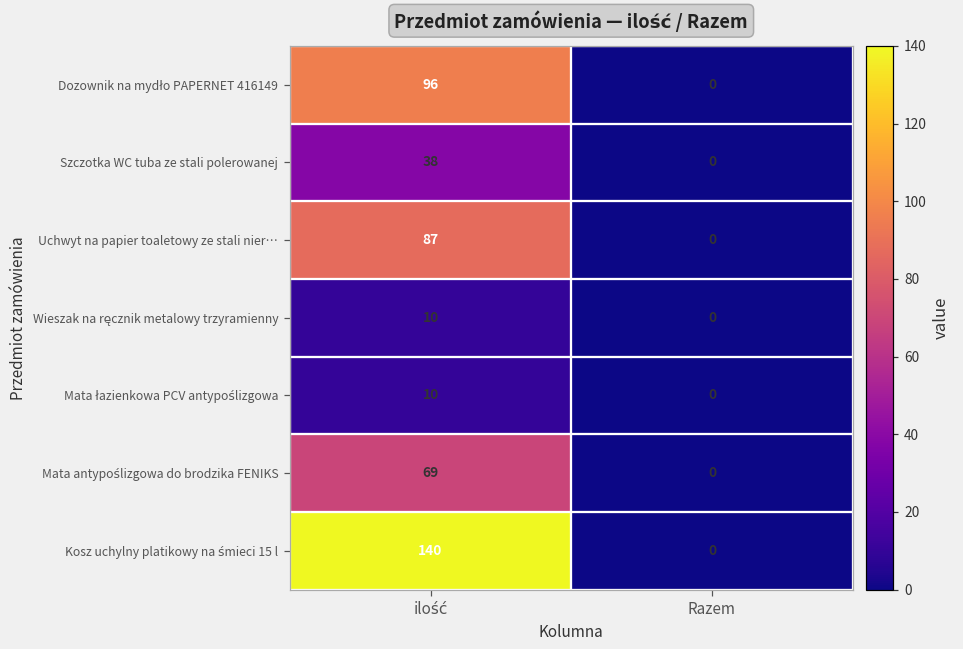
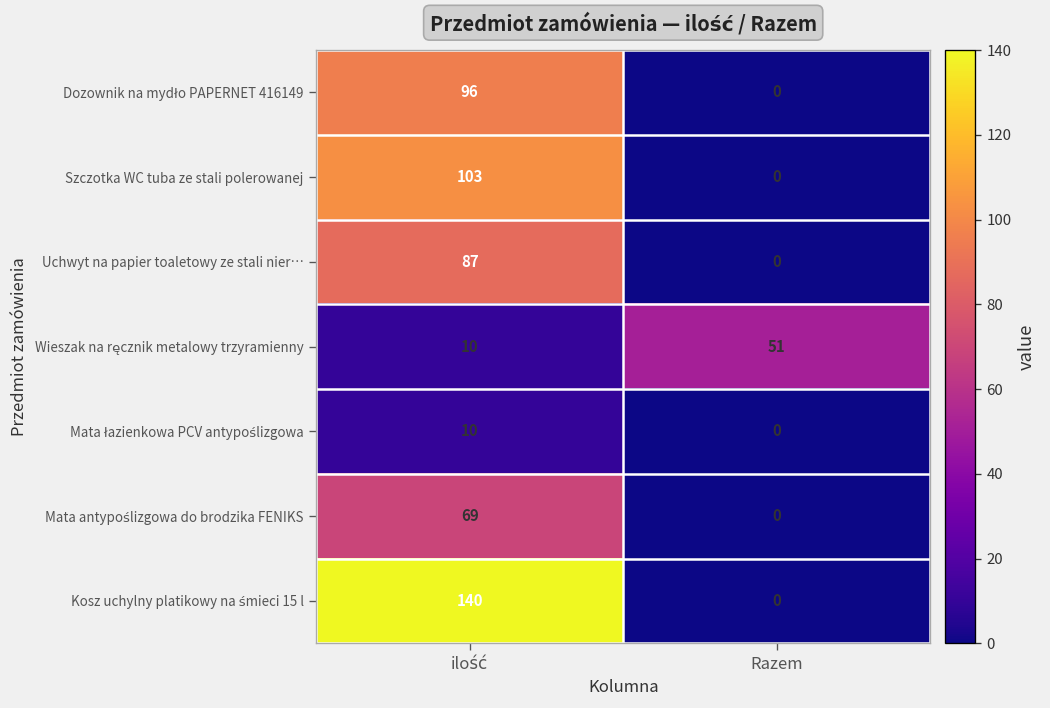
Szczotka WC tuba ze stali polerowanej, ilość: 38 -> 103
Wieszak na ręcznik metalowy trzyramienny, Razem: 0 -> 51
